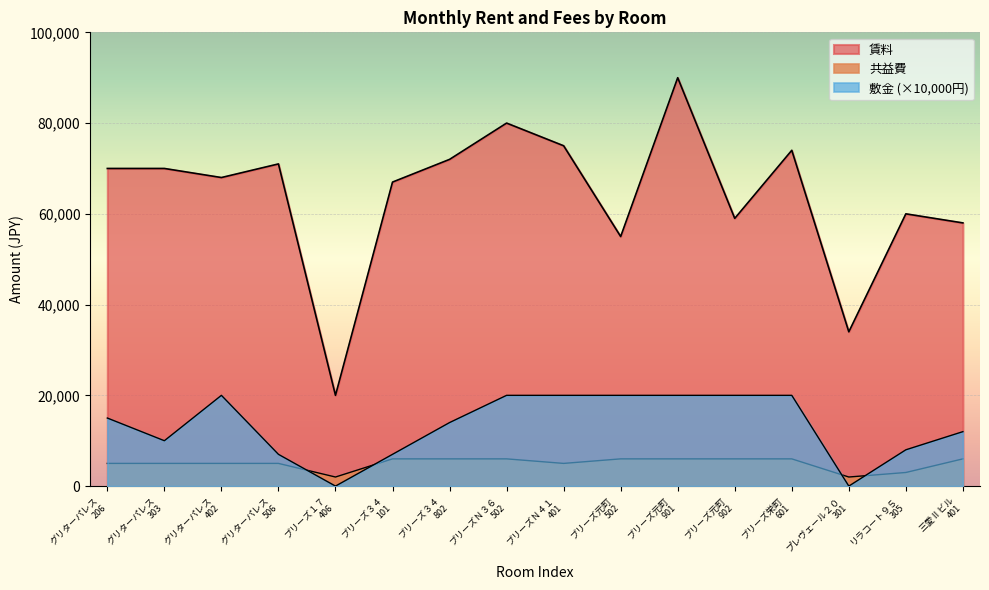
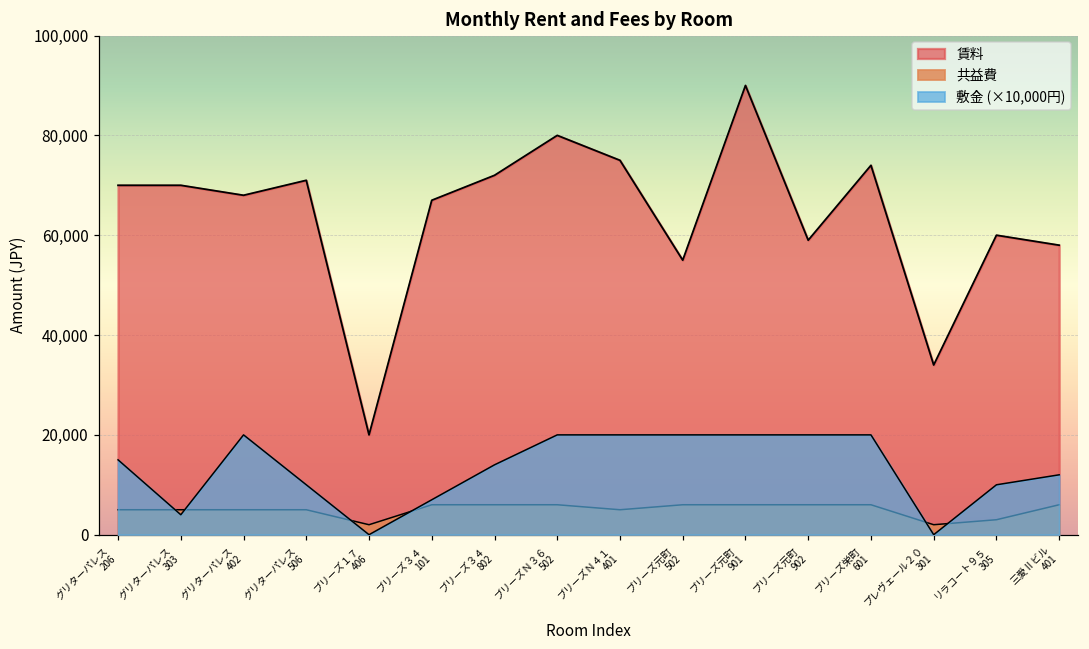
敷金 (×10,000円), グリターパレス 303: 10,000 -> 4,000
敷金 (×10,000円), グリターパレス 506: 7,000 -> 10,000
敷金 (×10,000円), リラコート９５ 305: 8,000 -> 10,000
